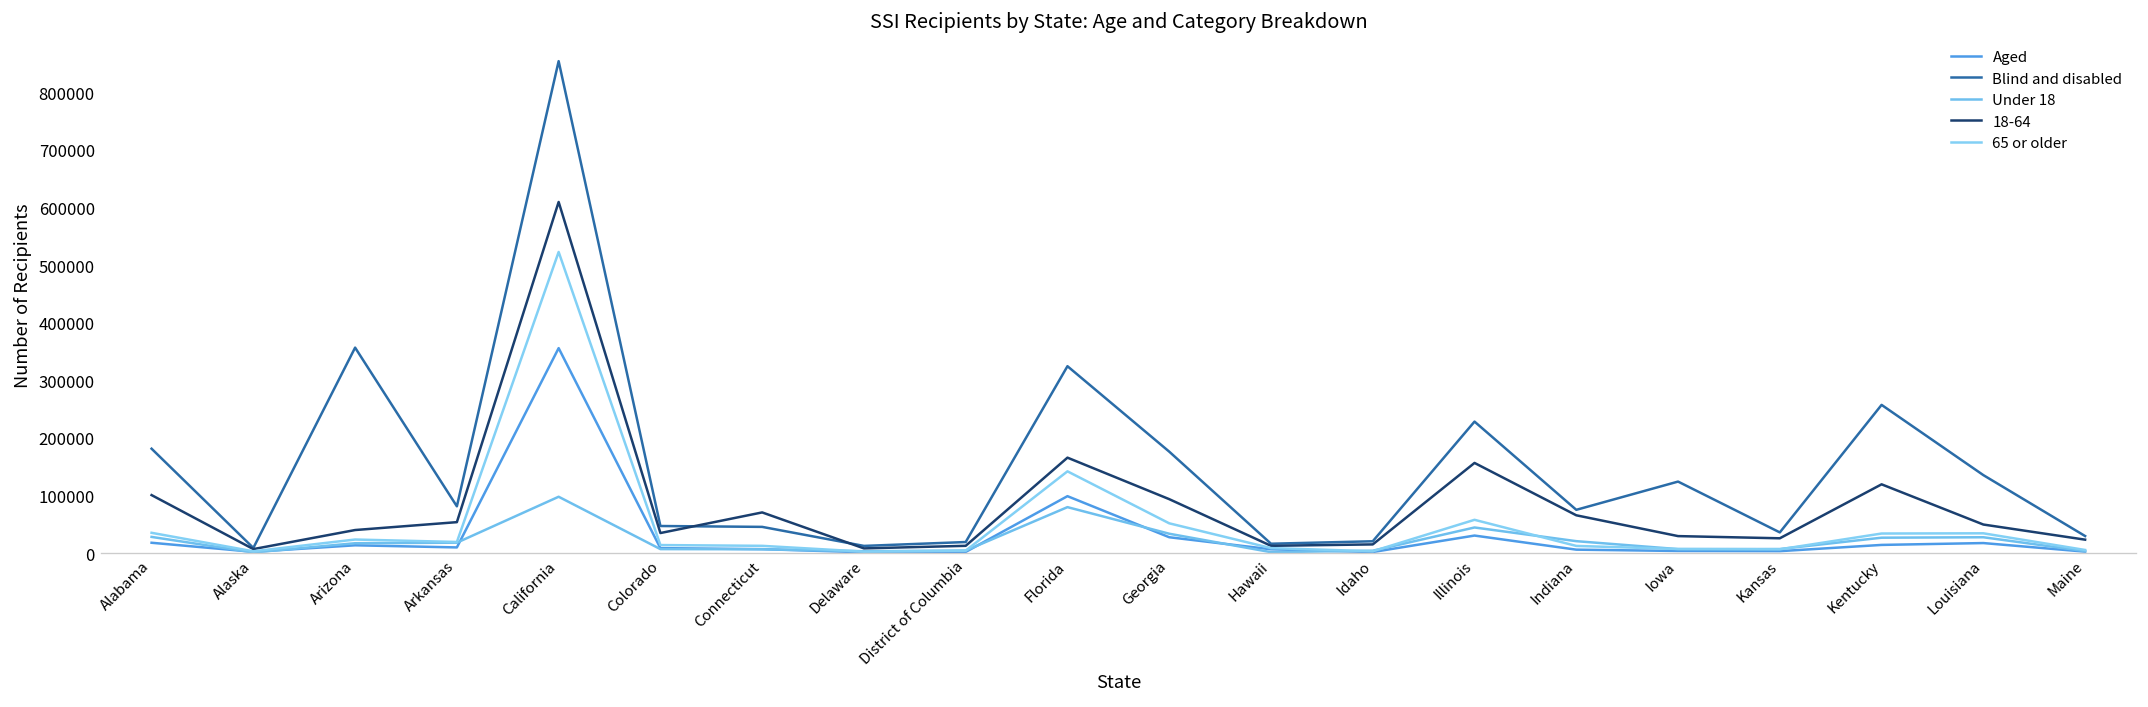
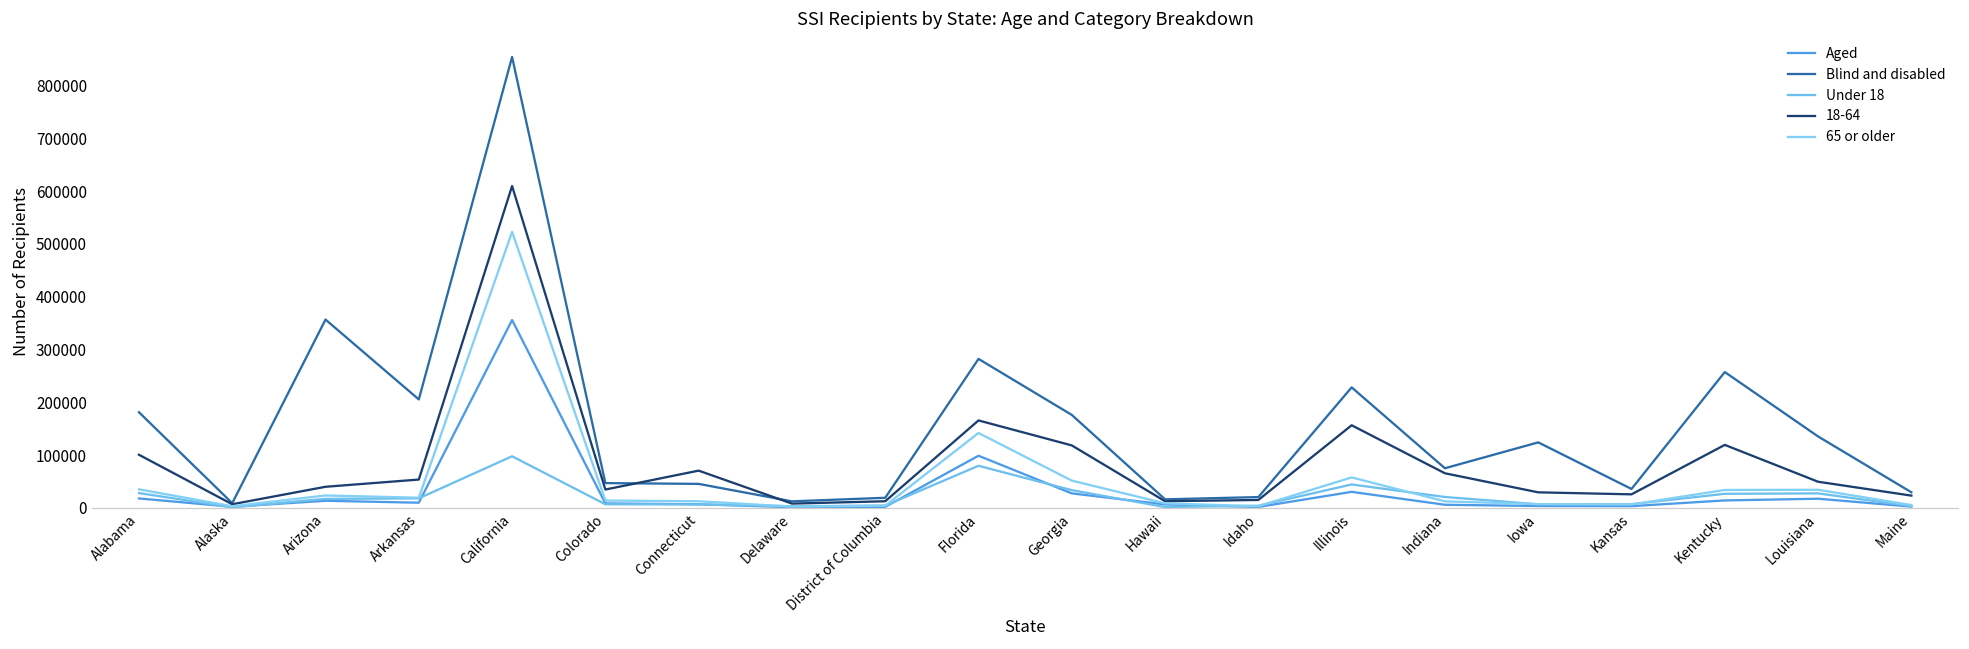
Blind and disabled, Arkansas: 80000 -> 210000
Blind and disabled, Florida: 320000 -> 280000
18-64, Georgia: 90000 -> 120000
